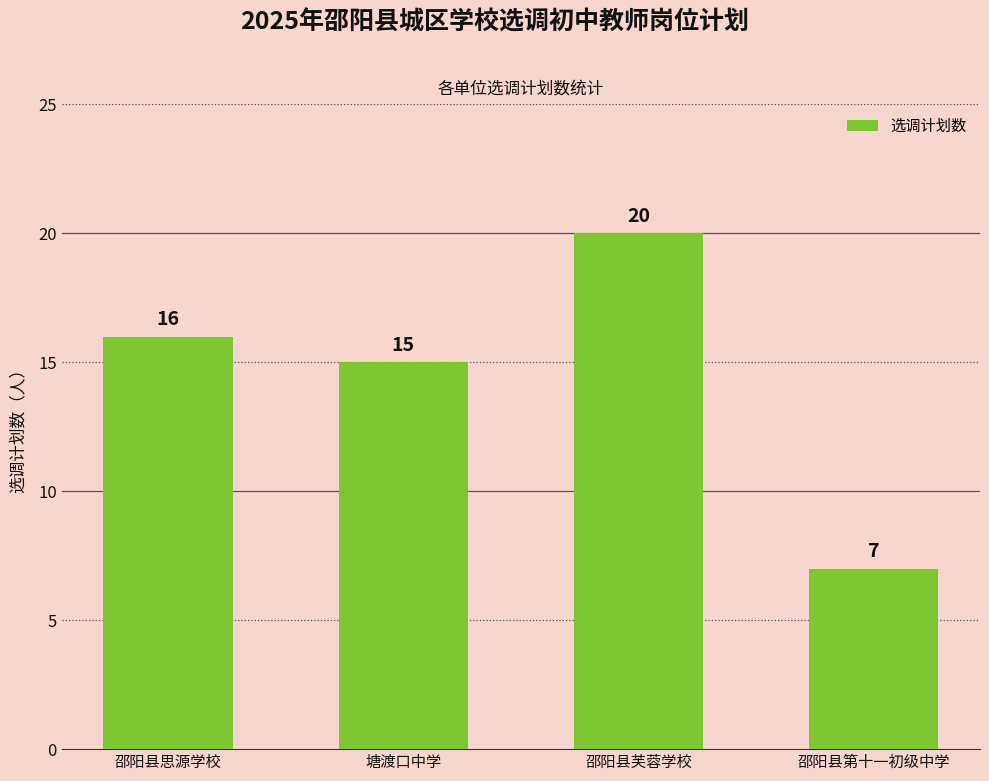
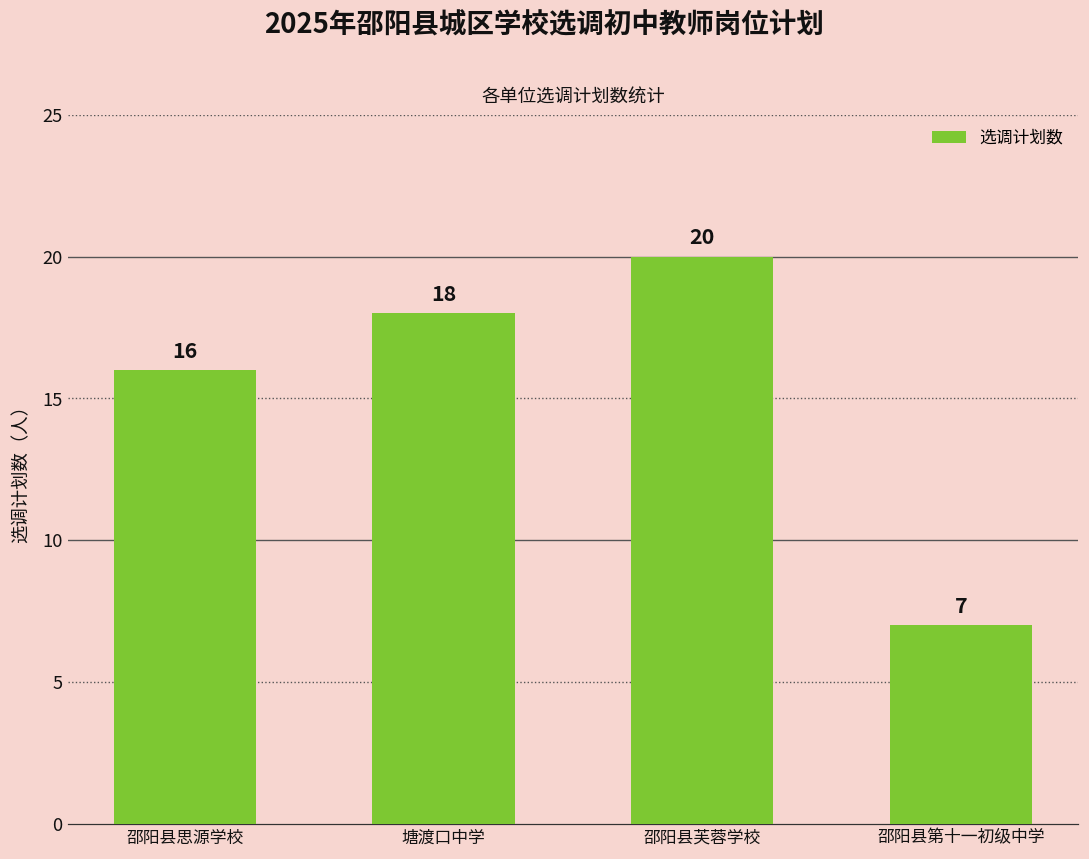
塘渡口中学: 15 -> 18
